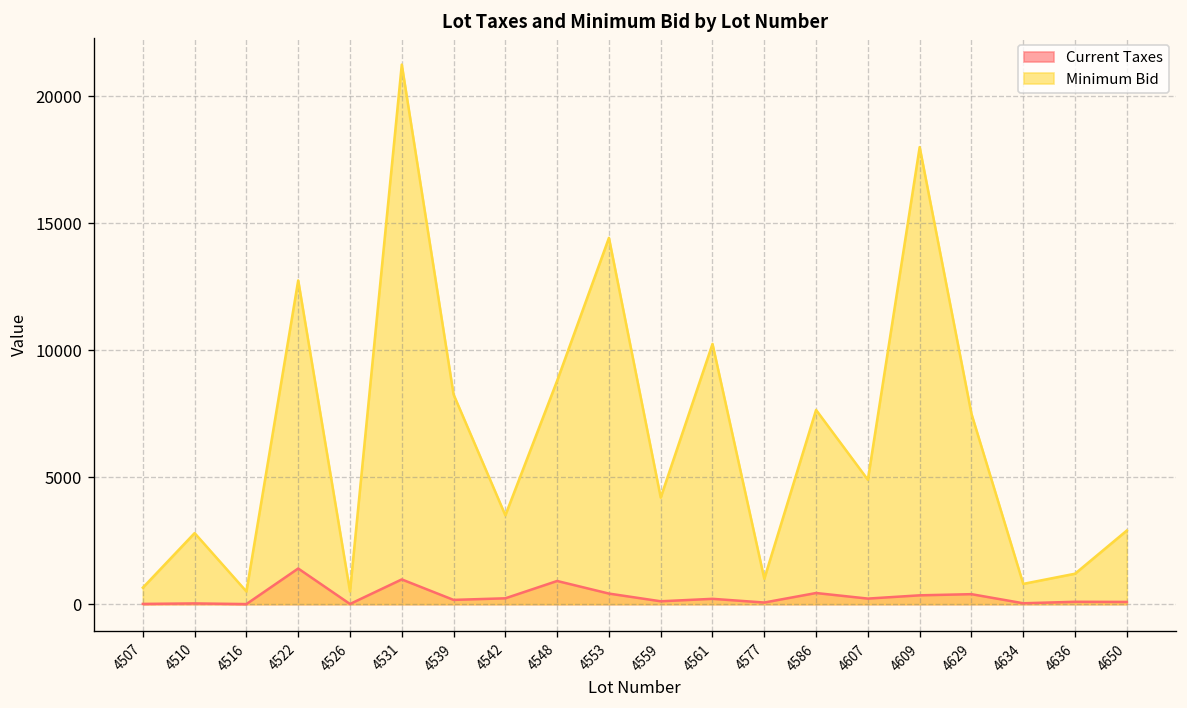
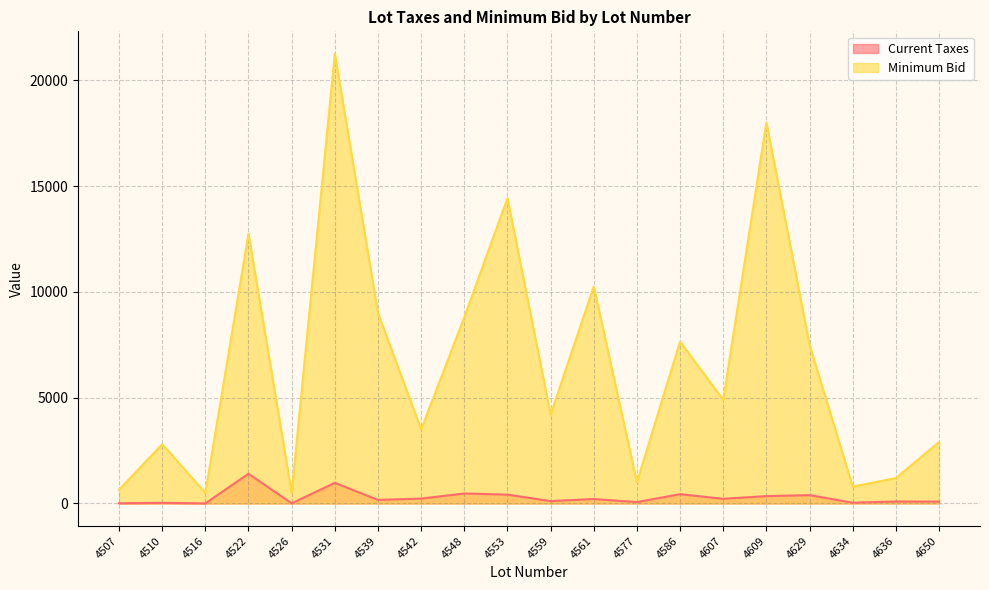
Minimum Bid, 4539: 8300 -> 9000
Current Taxes, 4548: 900 -> 500
